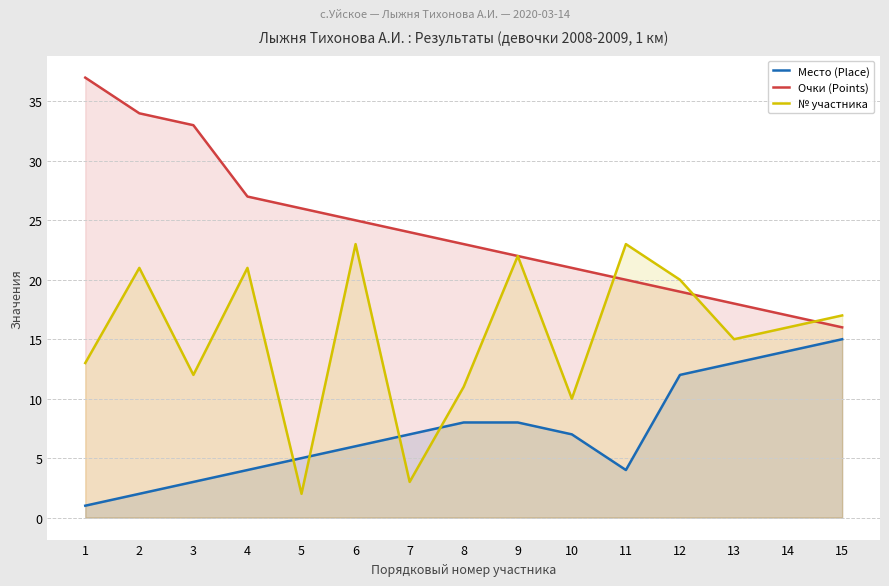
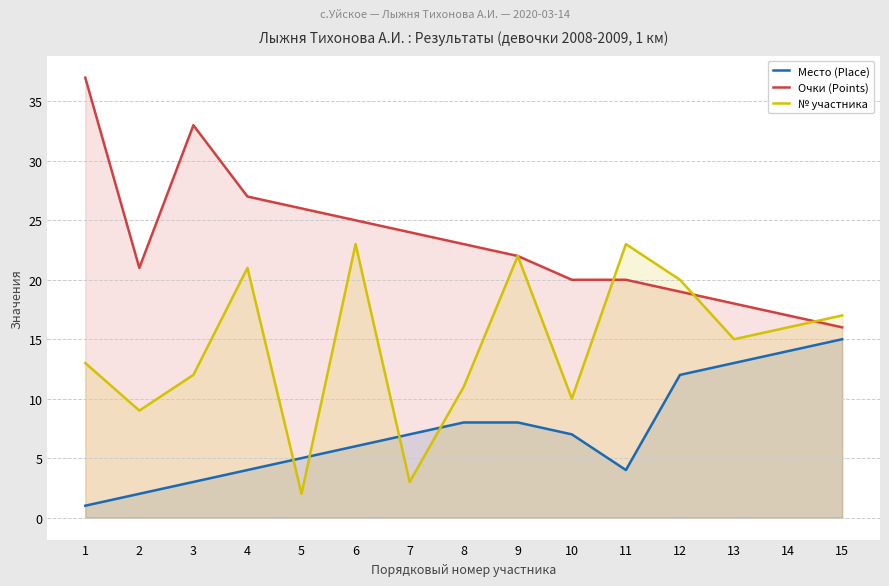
Очки (Points), 2: 34 -> 21
№ участника, 2: 21 -> 9
Очки (Points), 10: 21 -> 20
